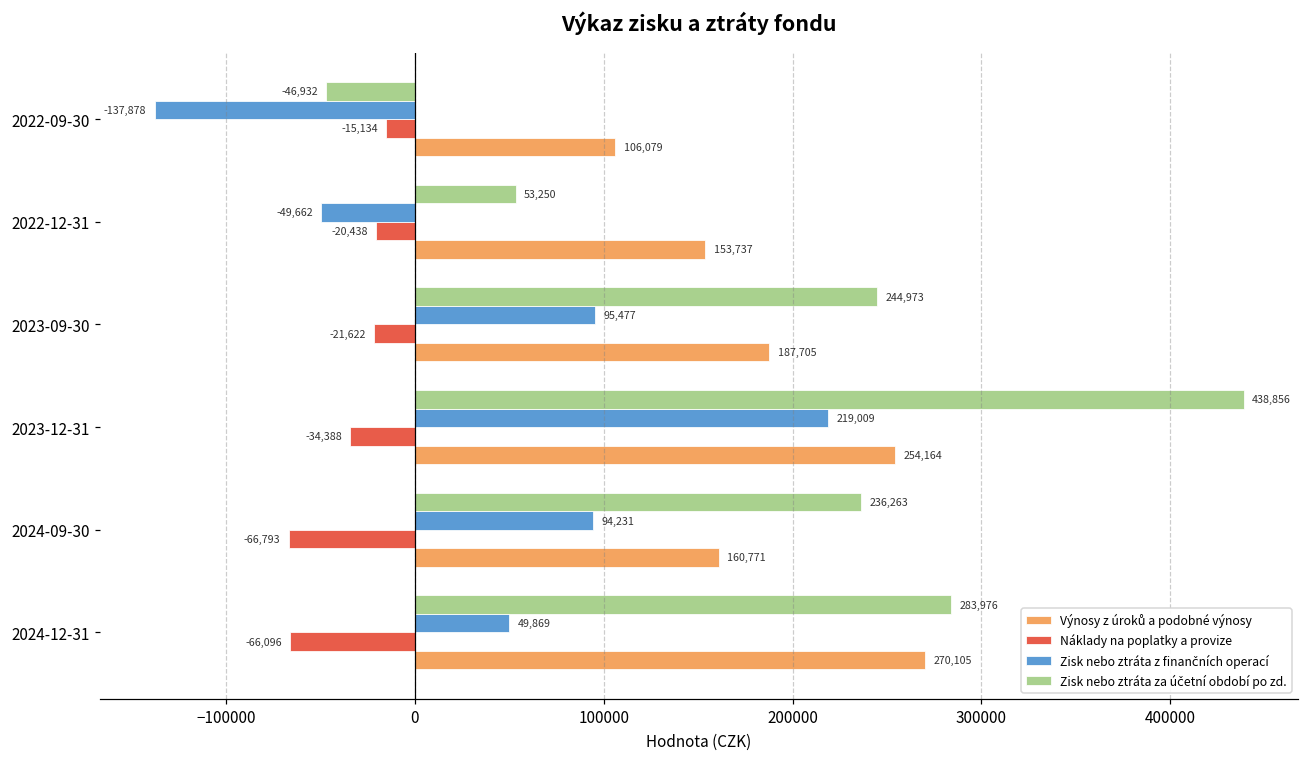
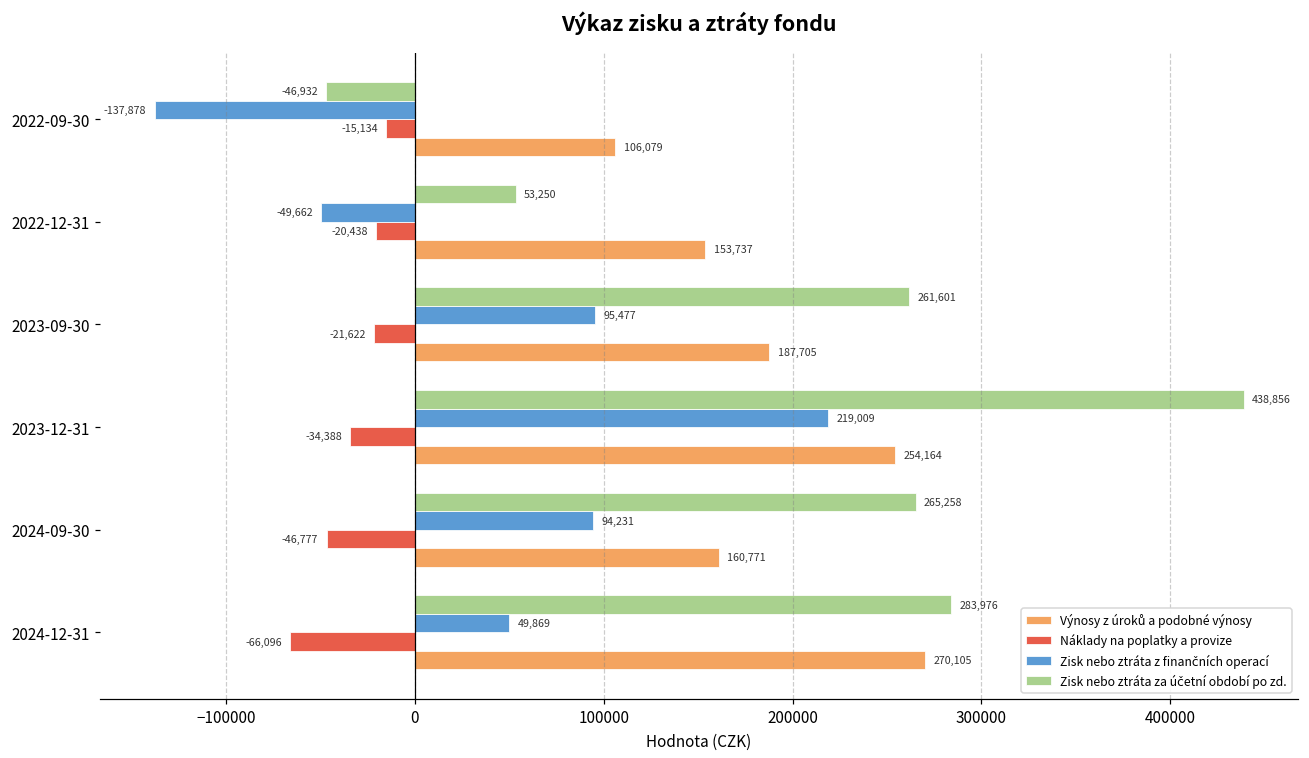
Zisk nebo ztráta za účetní období po zd., 2023-09-30: 244,973 -> 261,601
Zisk nebo ztráta za účetní období po zd., 2024-09-30: 236,263 -> 265,258
Náklady na poplatky a provize, 2024-09-30: -66,793 -> -46,777
